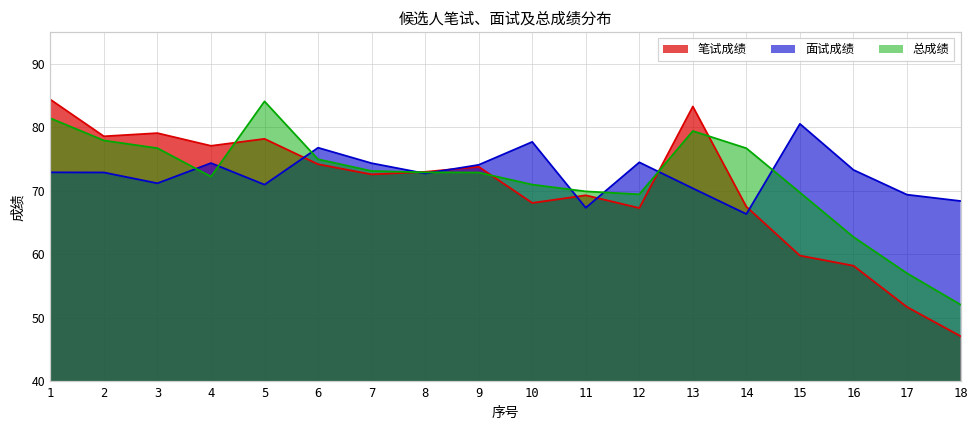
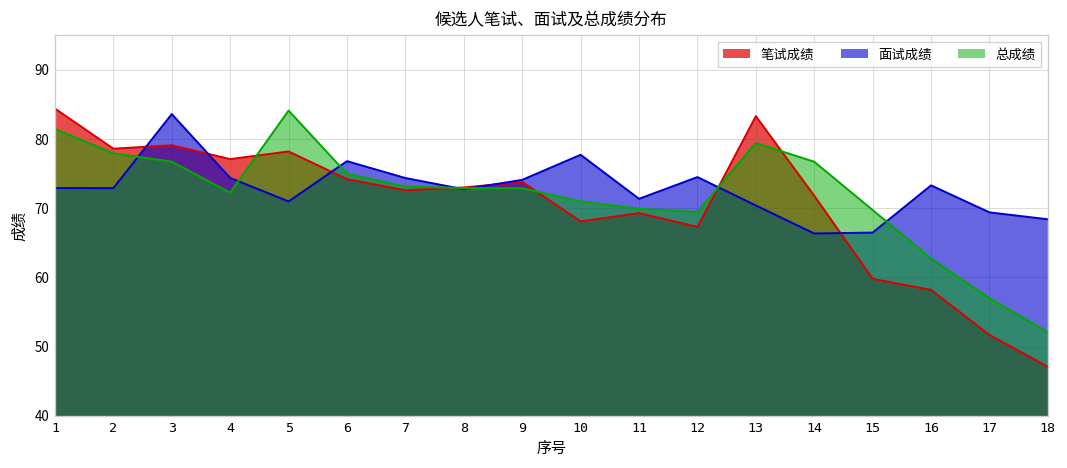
面试成绩, 3: 71 -> 84
面试成绩, 11: 67 -> 71
笔试成绩, 14: 68 -> 72
面试成绩, 15: 81 -> 66
